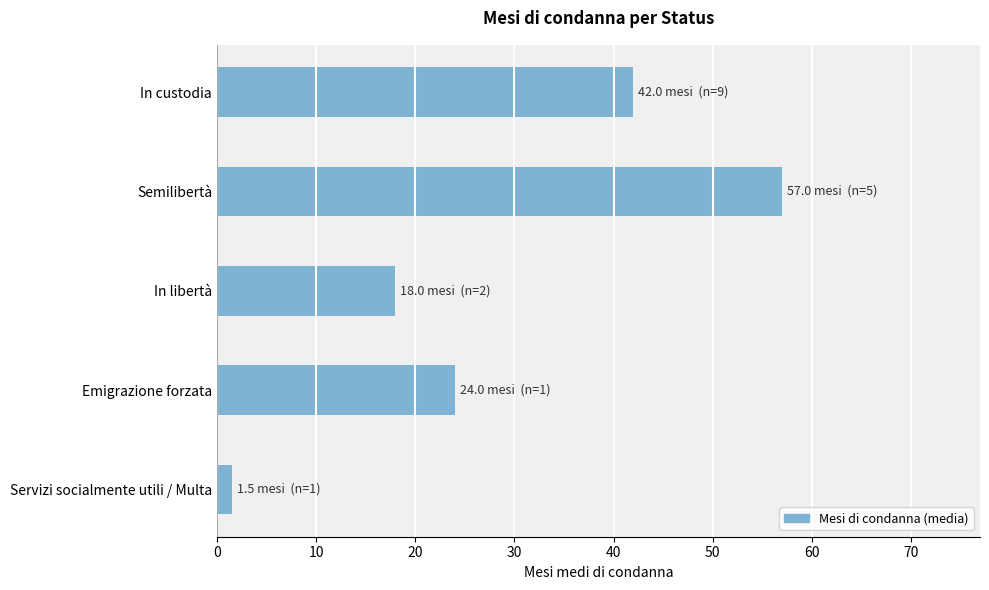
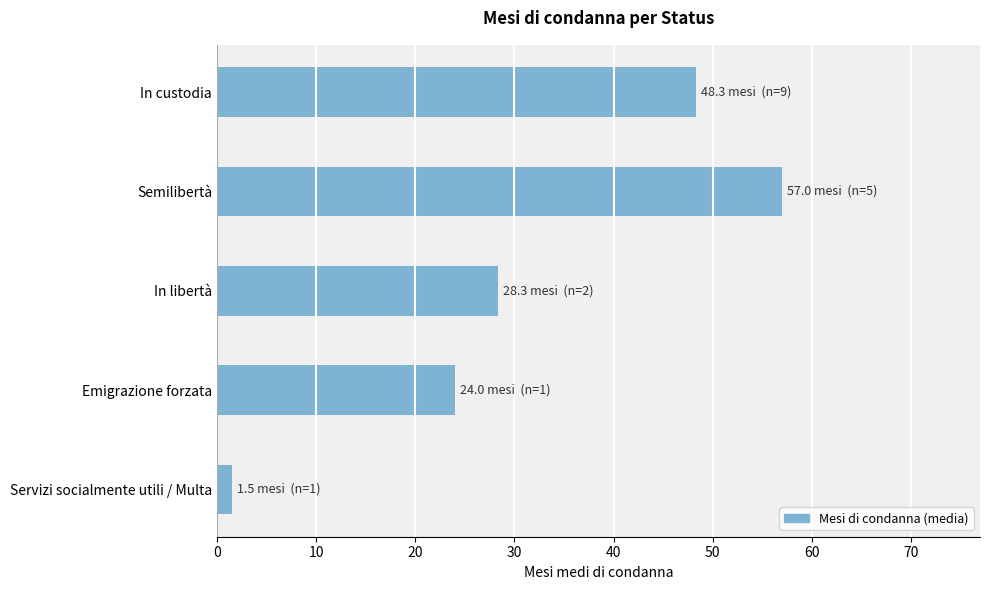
In custodia: 42.0 -> 48.3
In libertà: 18.0 -> 28.3
